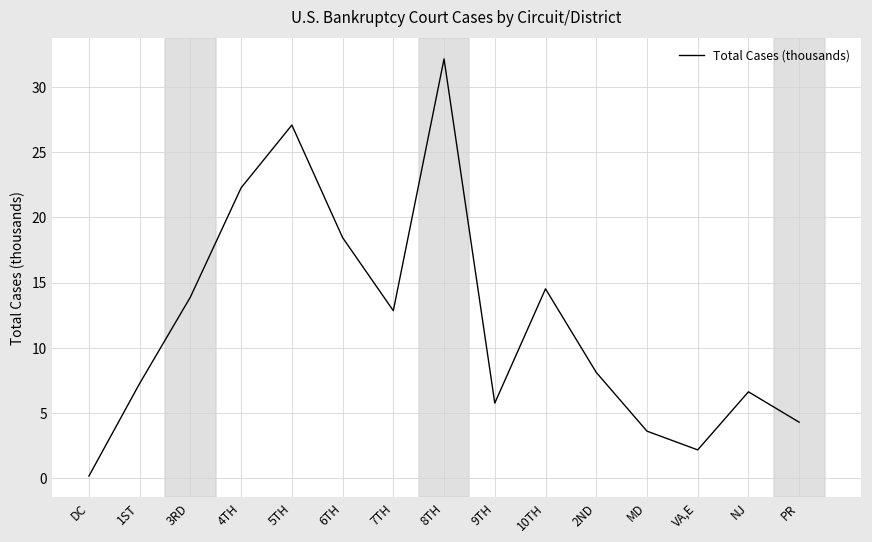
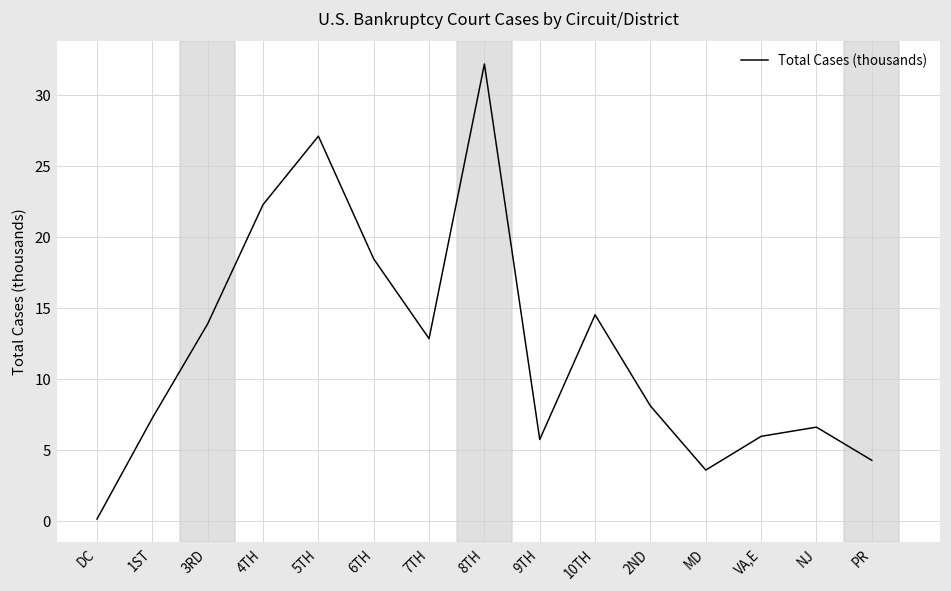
VA,E: 2.2 -> 6.0
